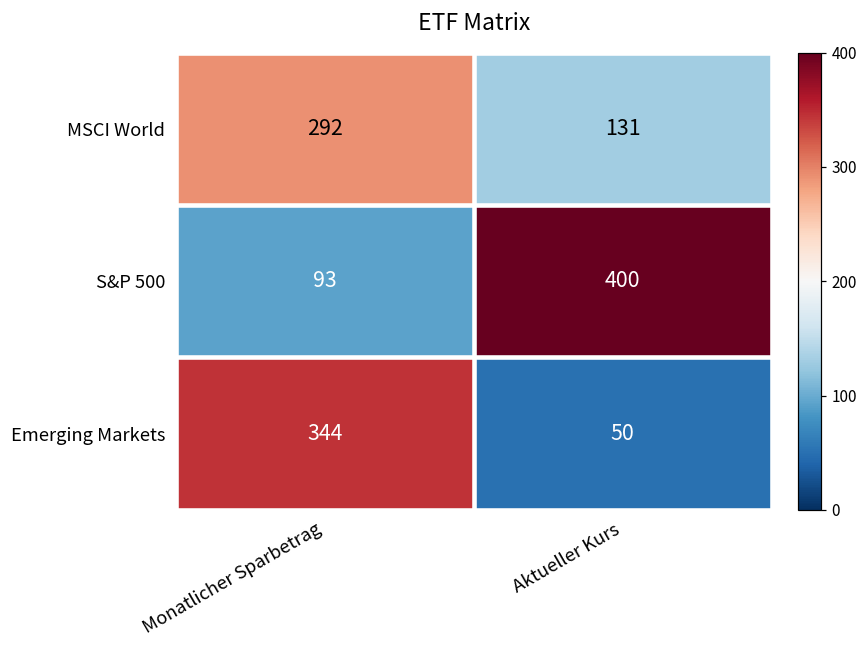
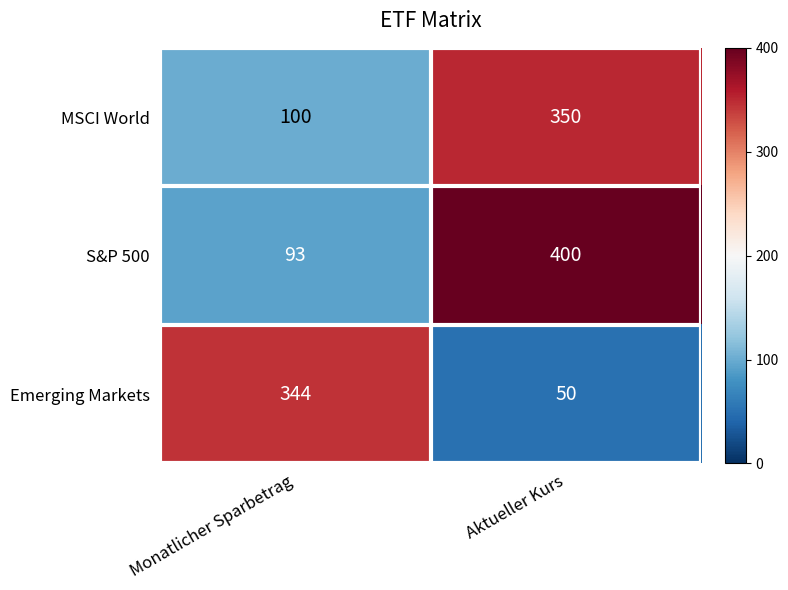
MSCI World, Monatlicher Sparbetrag: 292 -> 100
MSCI World, Aktueller Kurs: 131 -> 350
